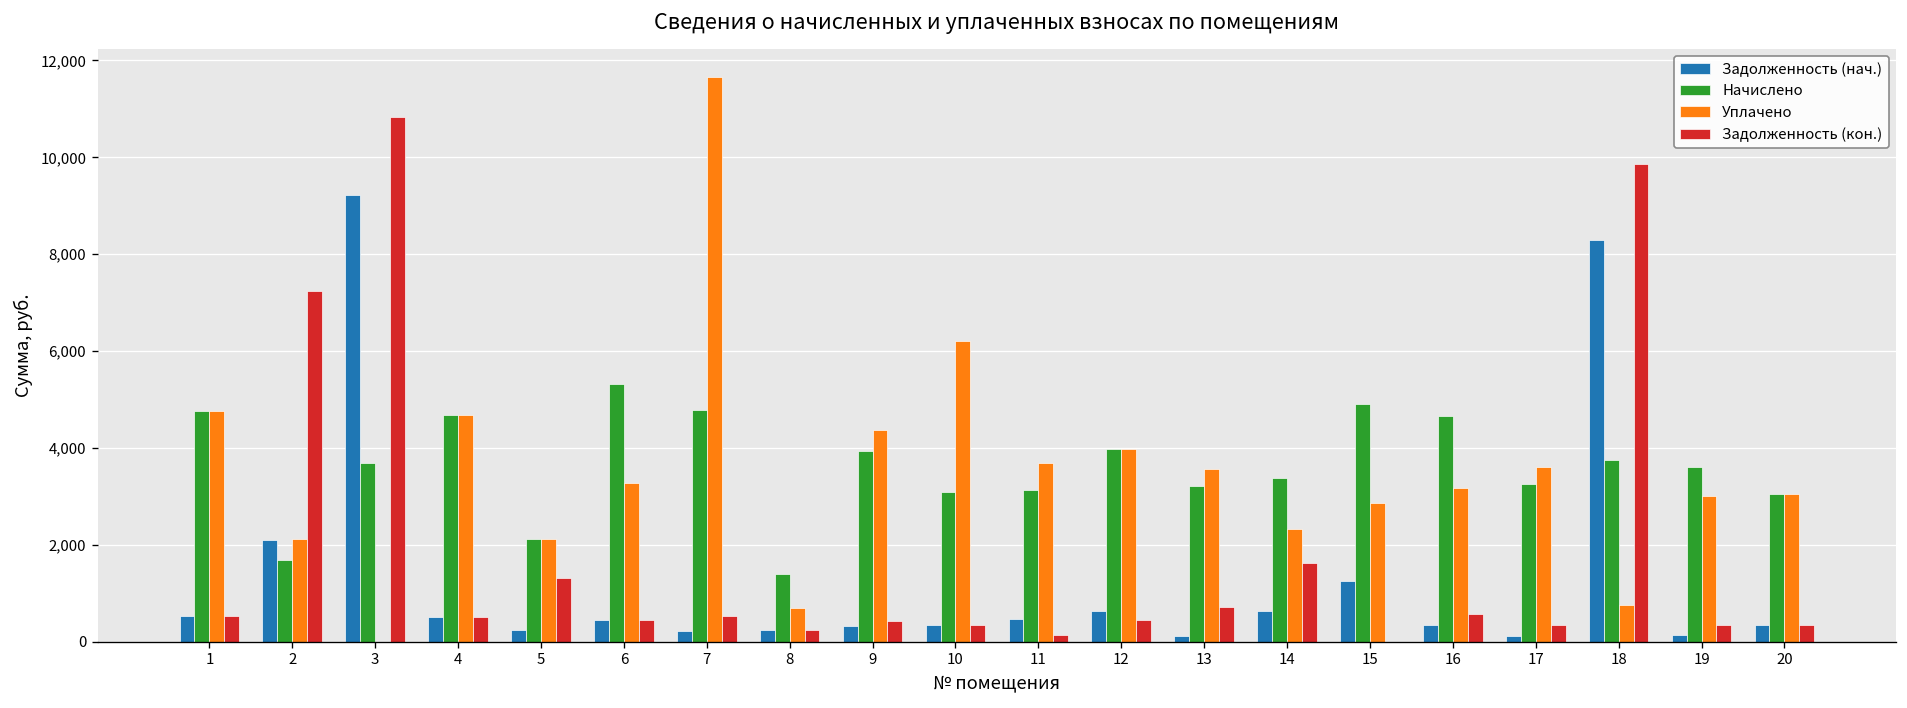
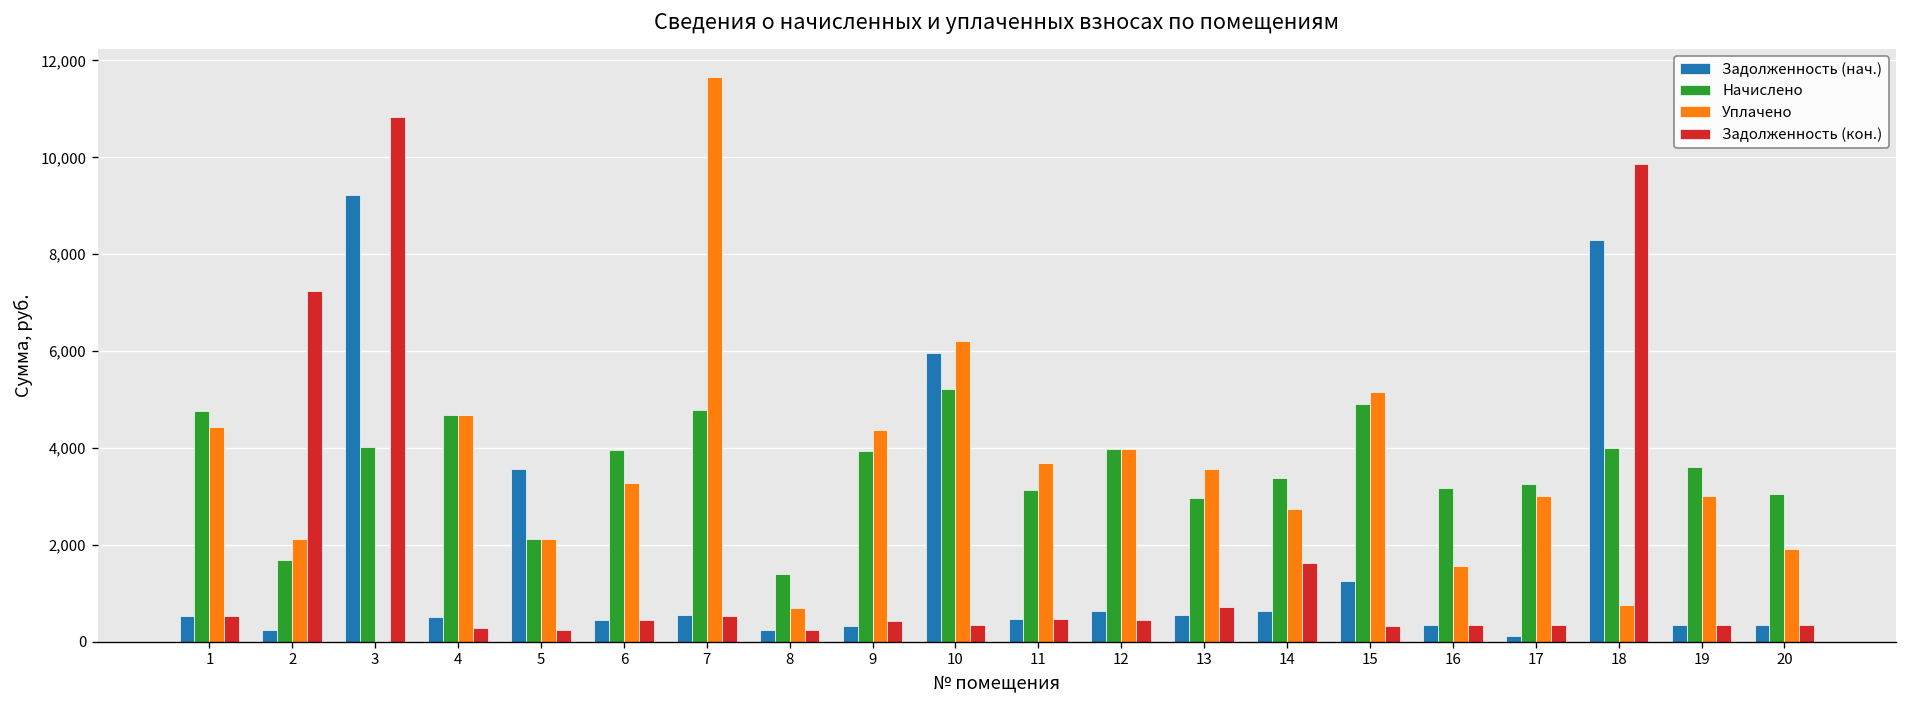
Уплачено, 1: 4,800 -> 4,400
Задолженность (нач.), 2: 2,100 -> 200
Начислено, 3: 3,700 -> 4,000
Задолженность (кон.), 4: 500 -> 300
Задолженность (нач.), 5: 200 -> 3,600
Задолженность (кон.), 5: 1,300 -> 200
Начислено, 6: 5,300 -> 4,000
Задолженность (нач.), 7: 200 -> 500
Задолженность (нач.), 10: 300 -> 6,000
Начислено, 10: 3,100 -> 5,200
Задолженность (кон.), 11: 100 -> 500
Задолженность (нач.), 13: 100 -> 500
Начислено, 13: 3,200 -> 3,000
Уплачено, 14: 2,300 -> 2,700
Уплачено, 15: 2,900 -> 5,100
Задолженность (кон.), 15: 0 -> 300
Начислено, 16: 4,700 -> 3,200
Уплачено, 16: 3,200 -> 1,600
Задолженность (кон.), 16: 600 -> 400
Уплачено, 17: 3,600 -> 3,000
Начислено, 18: 3,800 -> 4,000
Задолженность (нач.), 19: 100 -> 300
Уплачено, 20: 3,000 -> 1,900
